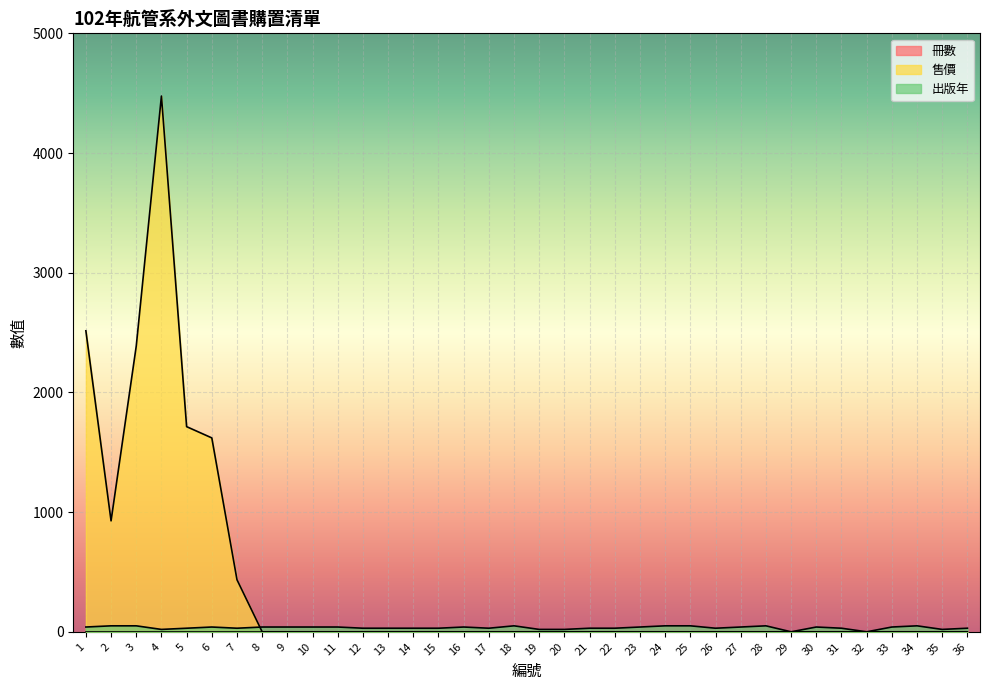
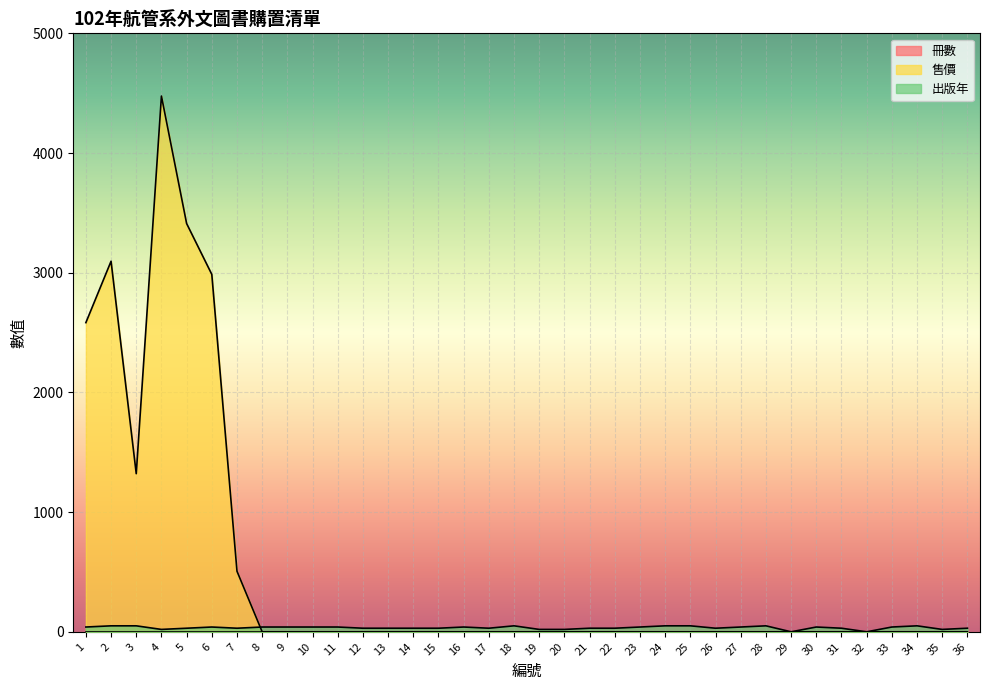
售價, 1: 2520 -> 2580
售價, 2: 930 -> 3100
售價, 3: 2390 -> 1320
售價, 5: 1710 -> 3410
售價, 6: 1620 -> 2990
售價, 7: 440 -> 510
